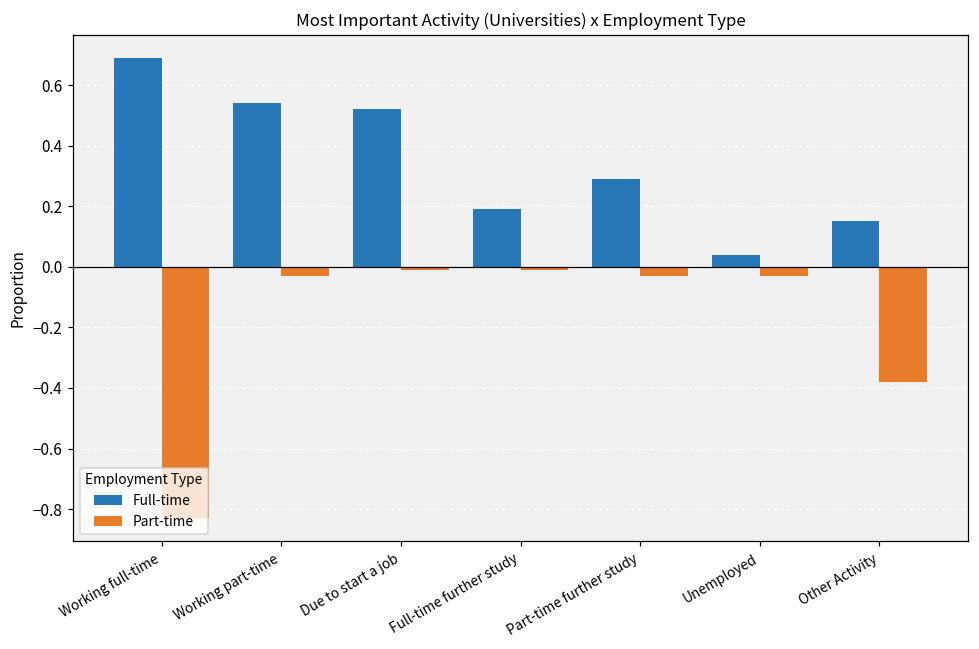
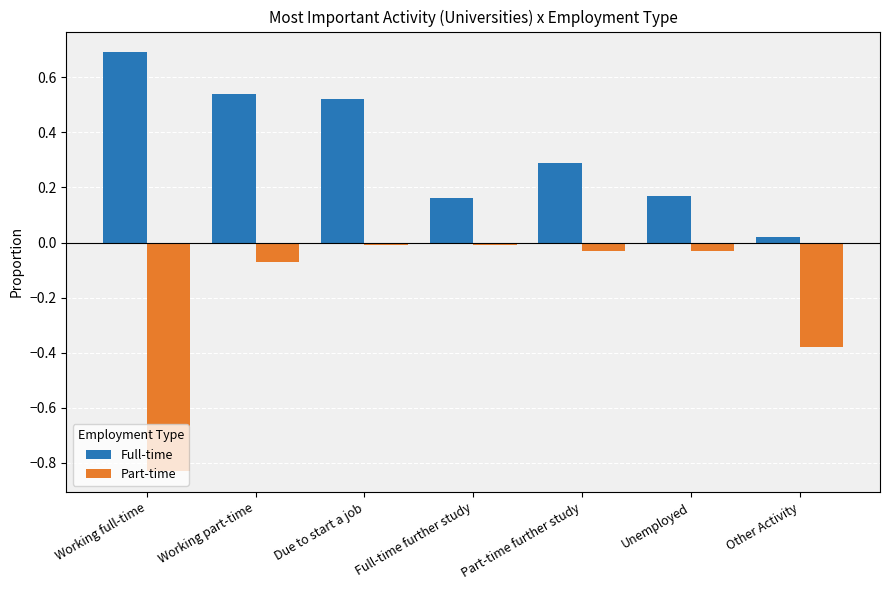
Part-time, Working part-time: -0.03 -> -0.07
Full-time, Full-time further study: 0.19 -> 0.16
Full-time, Unemployed: 0.04 -> 0.17
Full-time, Other Activity: 0.15 -> 0.02
